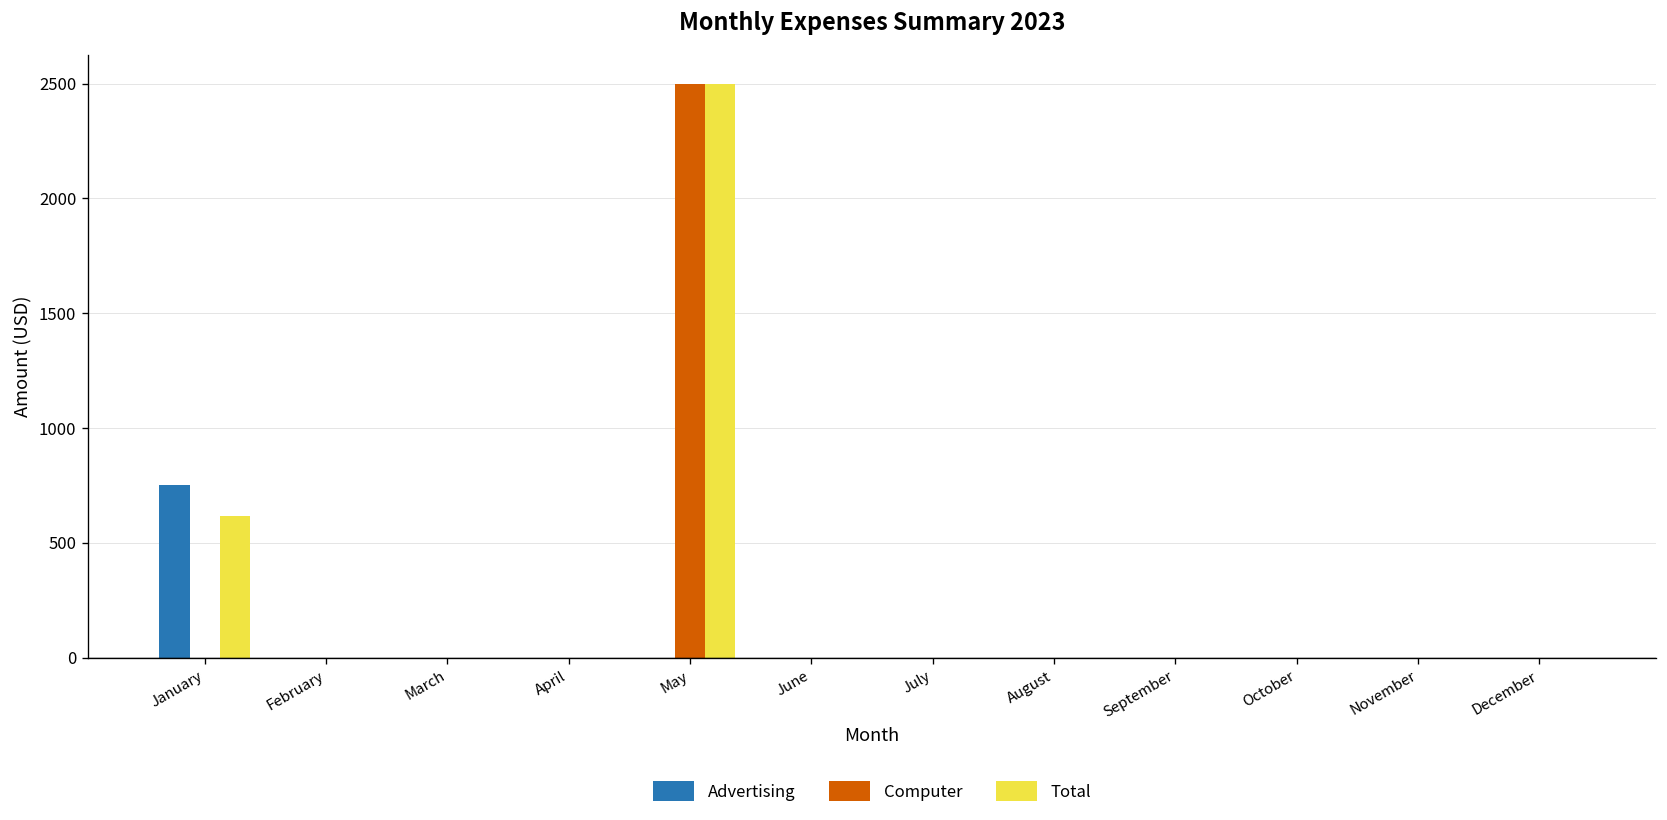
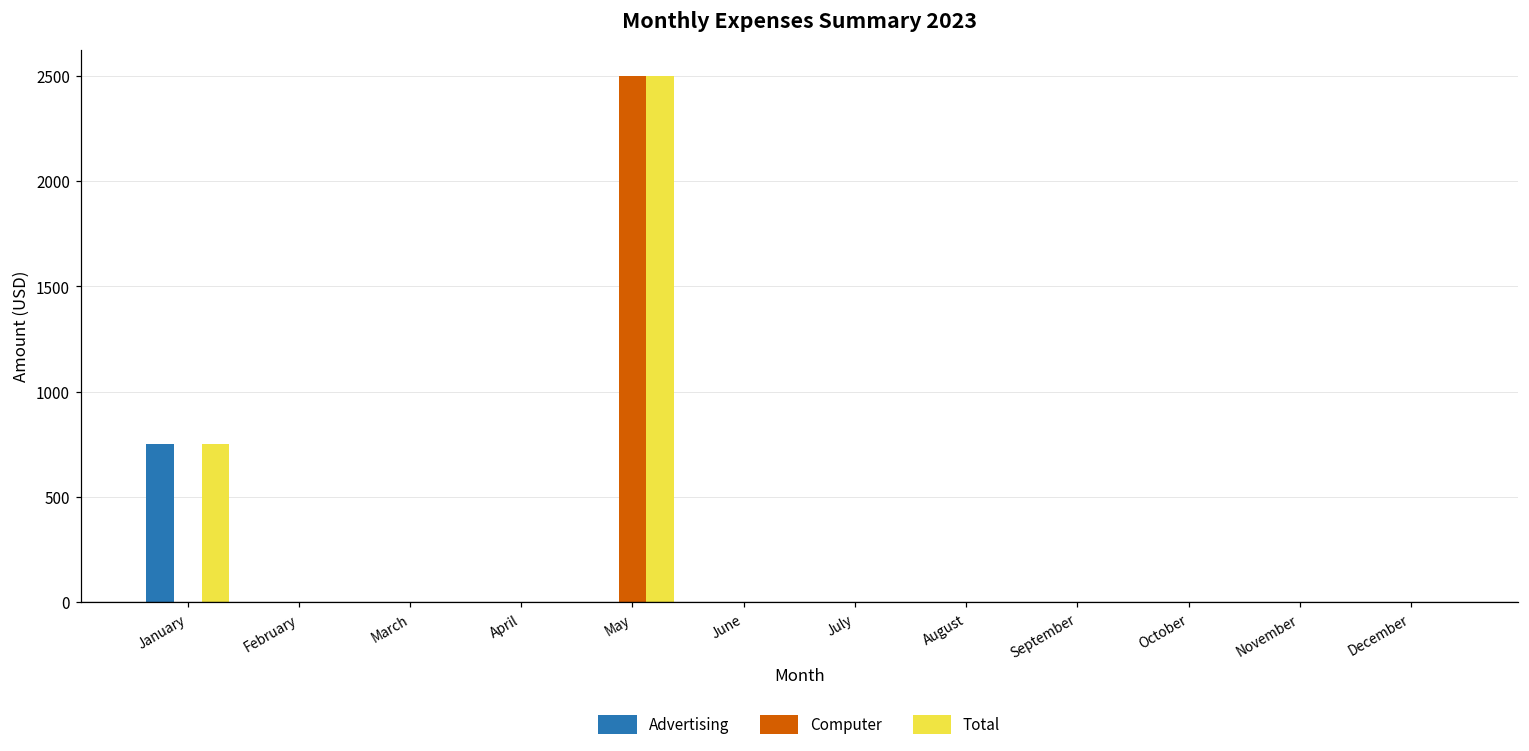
Total, January: 610 -> 750
